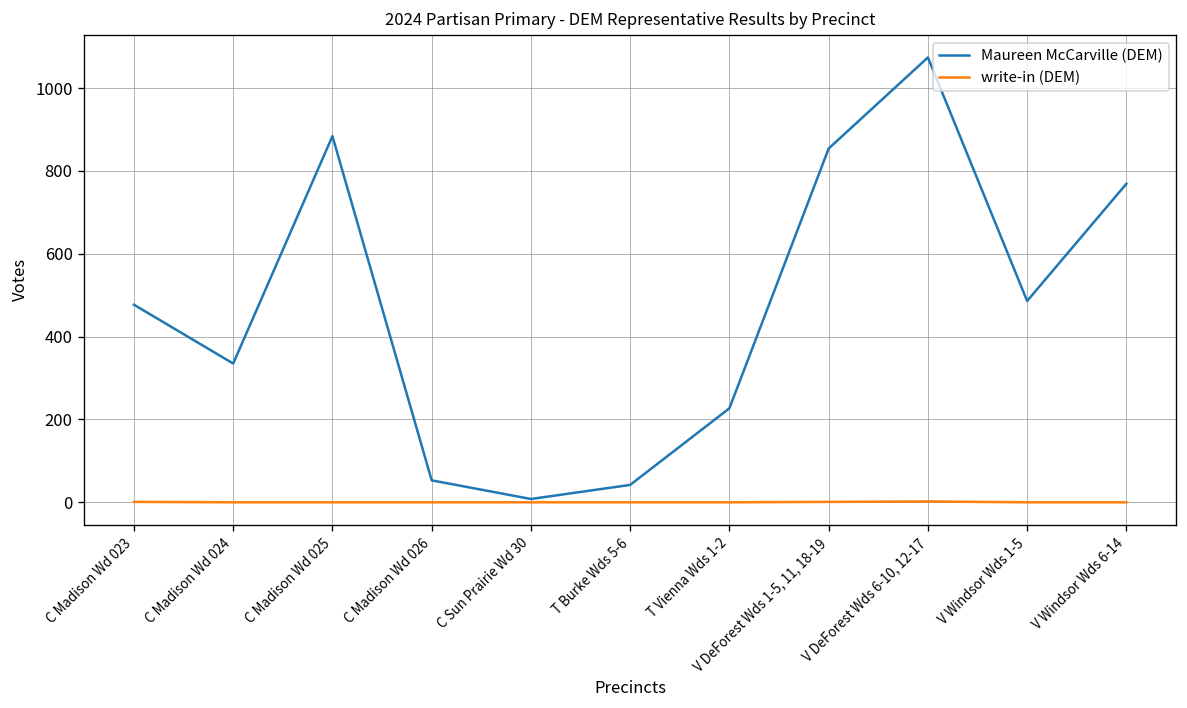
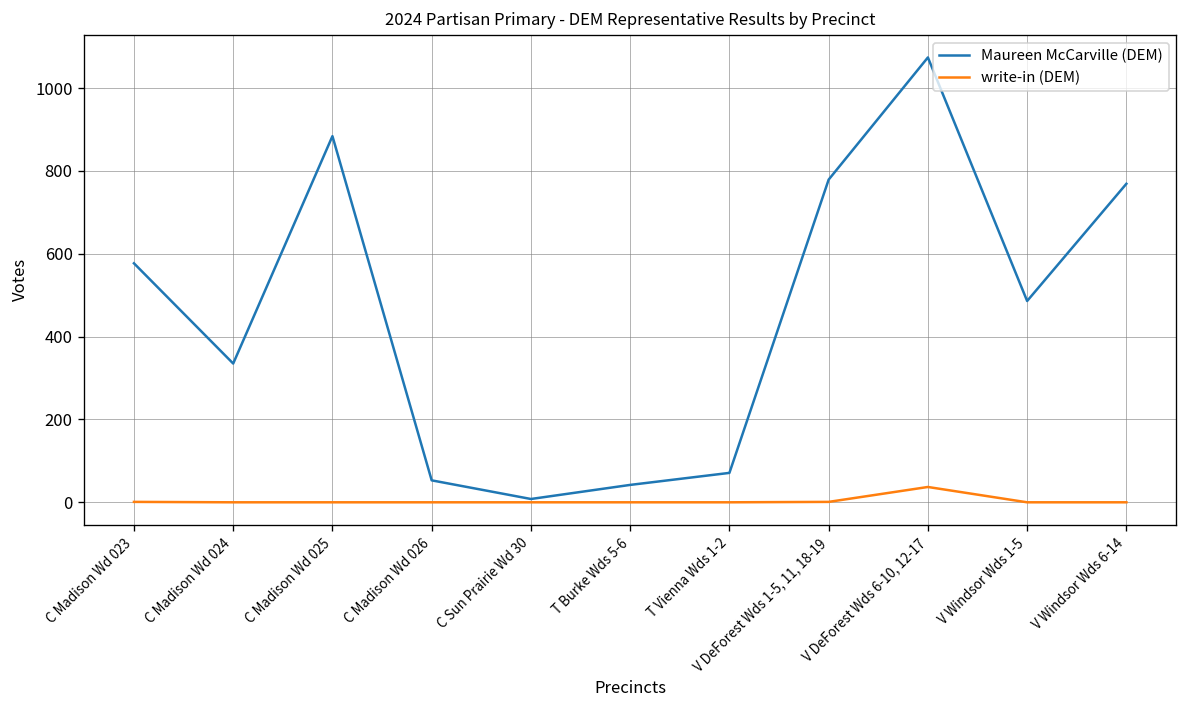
Maureen McCarville (DEM), C Madison Wd 023: 480 -> 580
Maureen McCarville (DEM), T Vienna Wds 1-2: 230 -> 70
Maureen McCarville (DEM), V DeForest Wds 1-5, 11, 18-19: 850 -> 780
write-in (DEM), V DeForest Wds 6-10, 12-17: 0 -> 40
